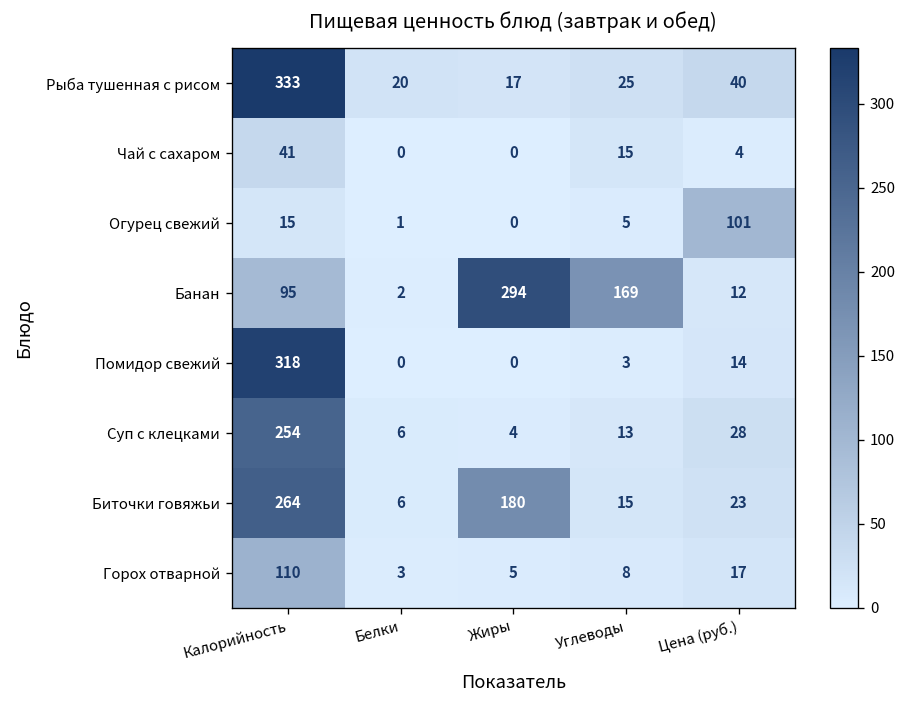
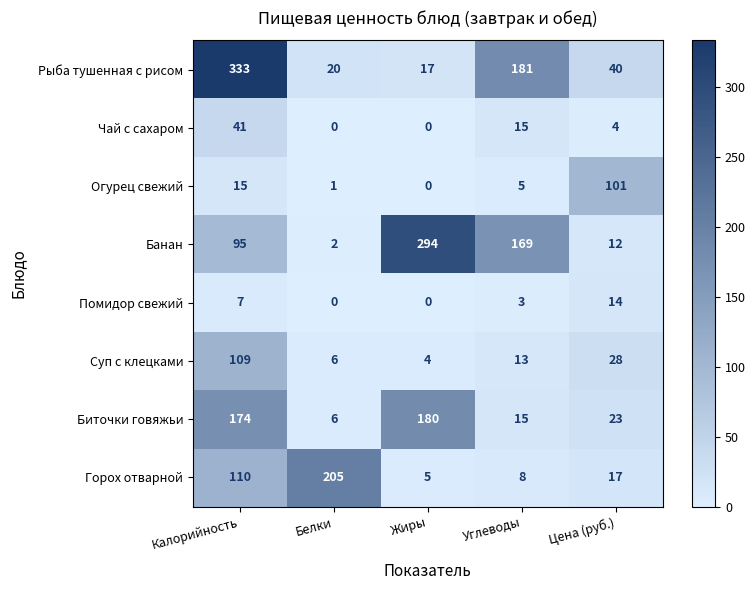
Рыба тушенная с рисом, Углеводы: 25 -> 181
Помидор свежий, Калорийность: 318 -> 7
Суп с клецками, Калорийность: 254 -> 109
Биточки говяжьи, Калорийность: 264 -> 174
Горох отварной, Белки: 3 -> 205
